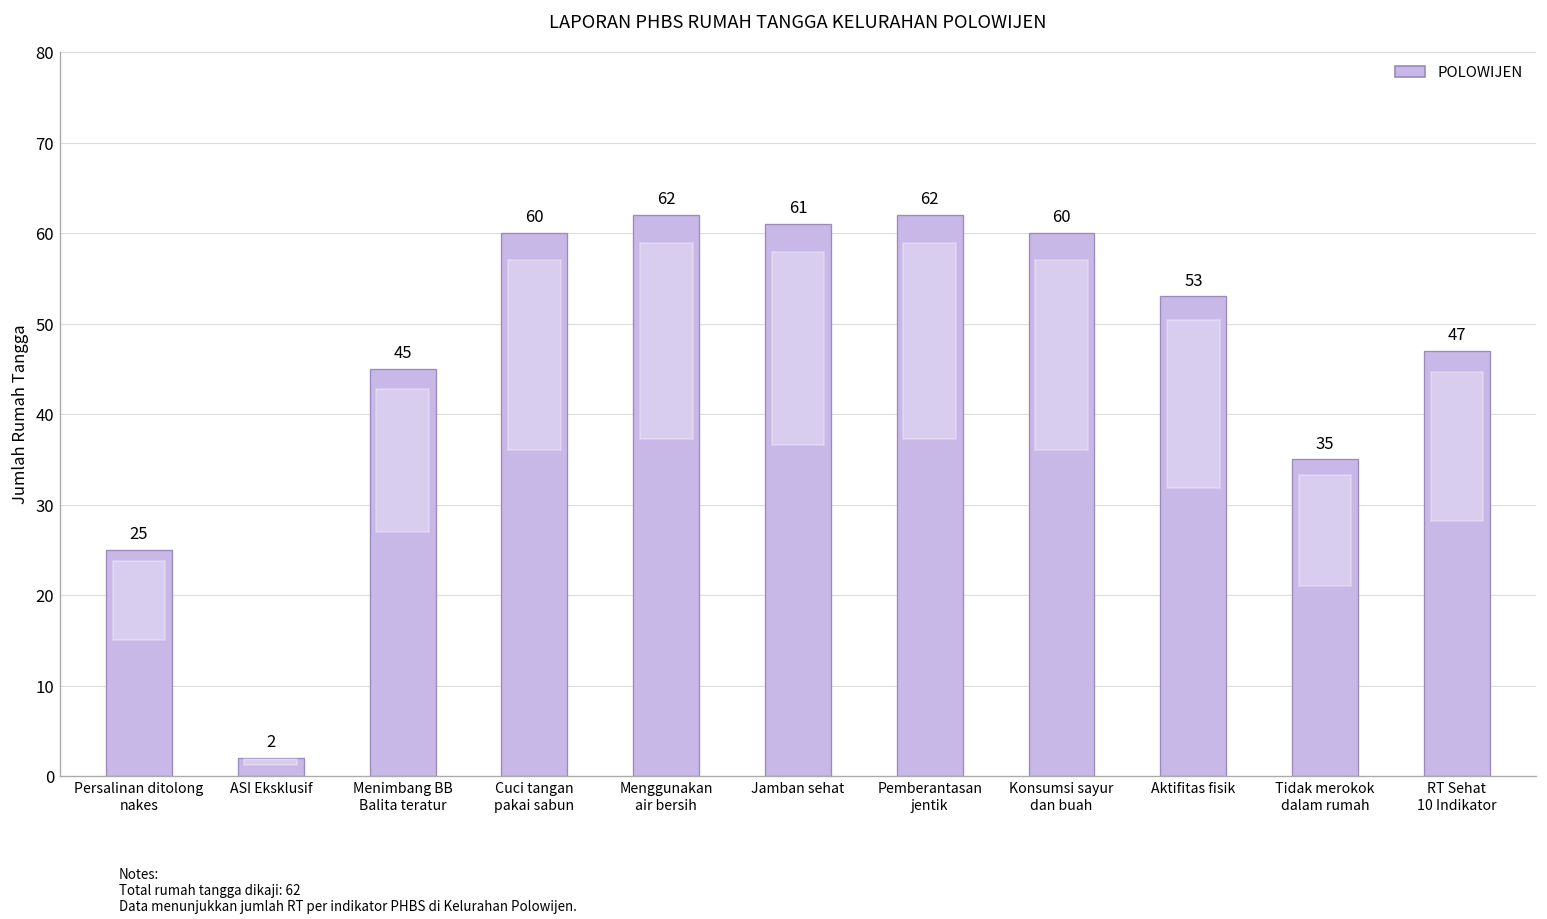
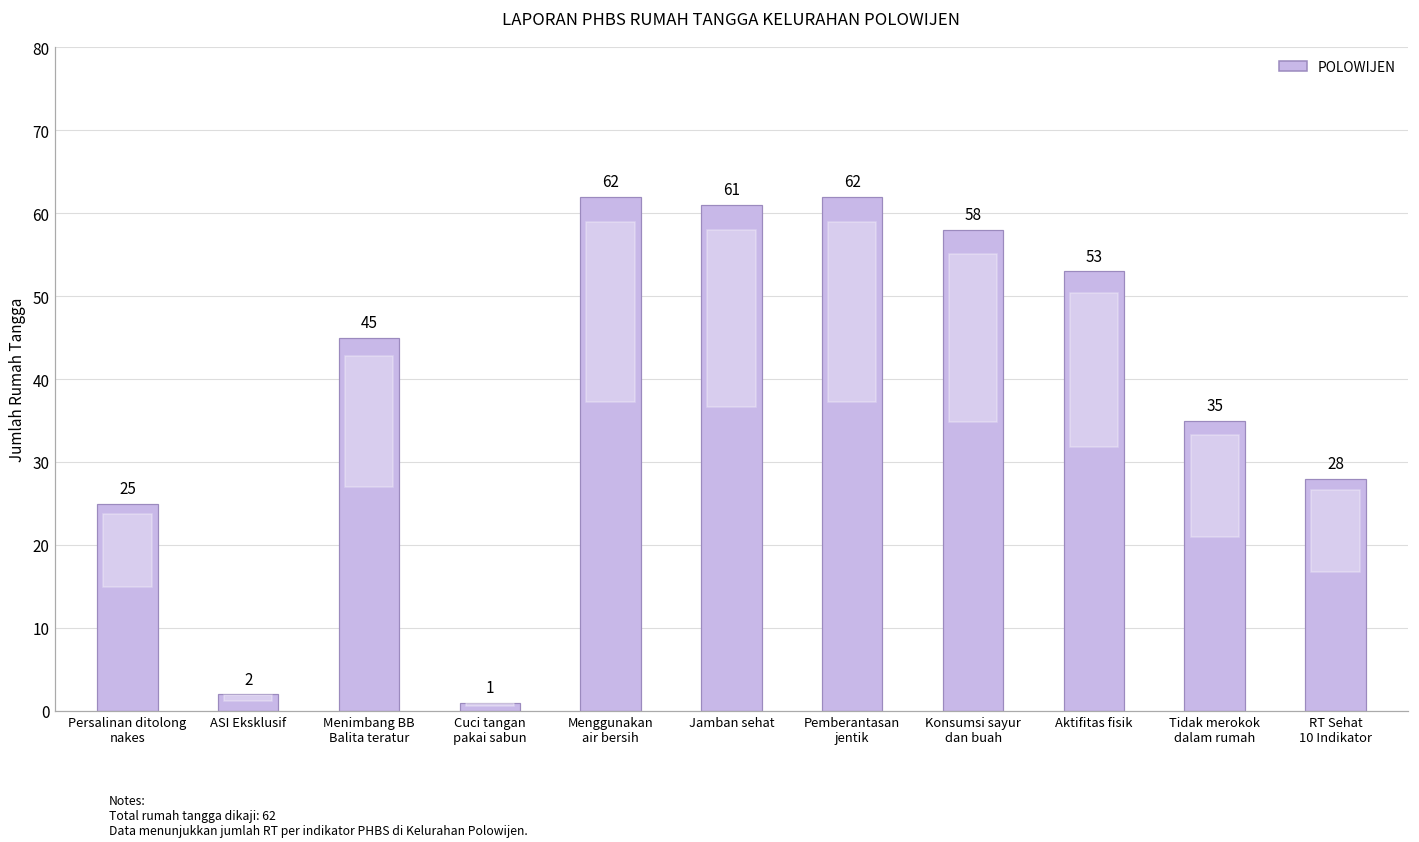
Cuci tangan pakai sabun: 60 -> 1
Konsumsi sayur dan buah: 60 -> 58
RT Sehat 10 Indikator: 47 -> 28
